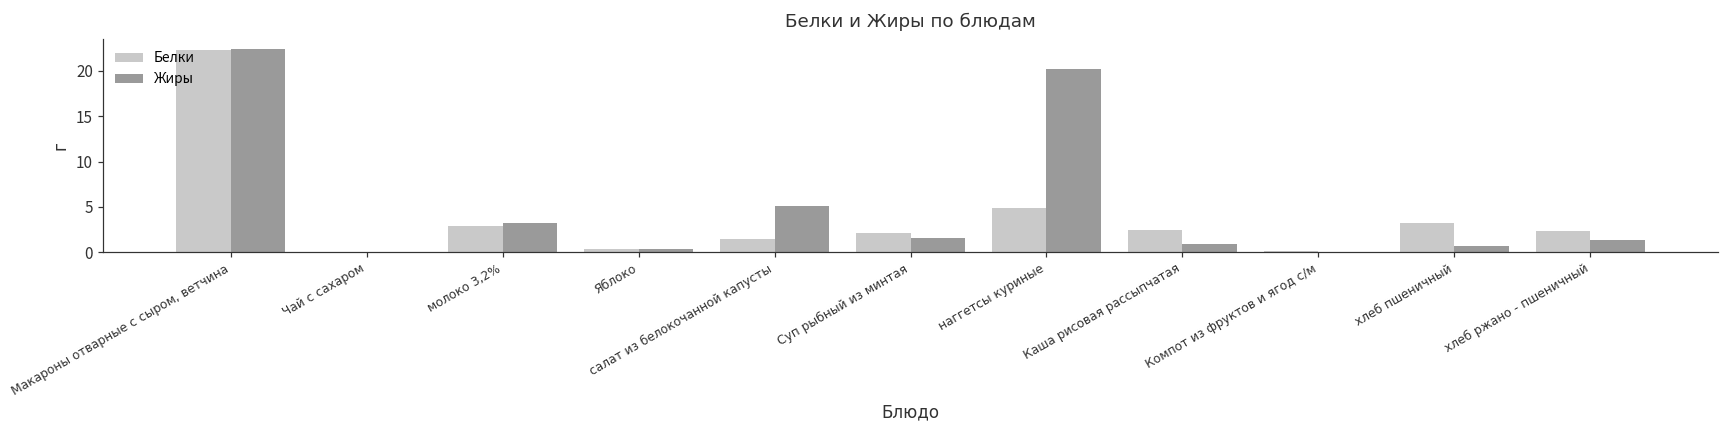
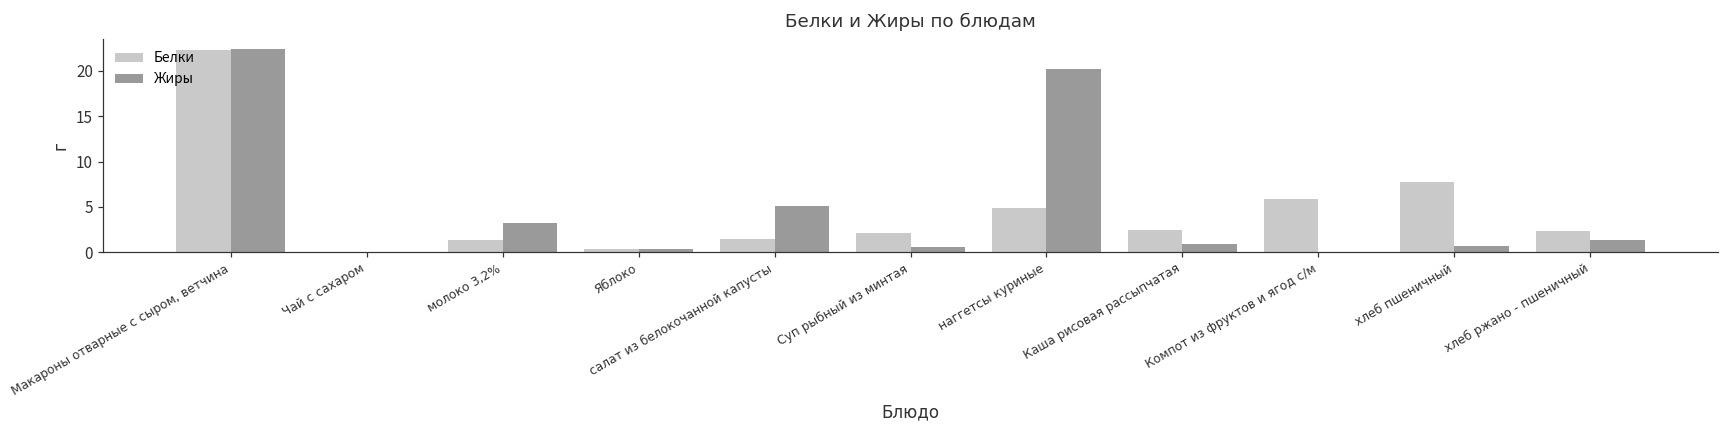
Белки, молоко 3,2%: 3 -> 1
Жиры, Суп рыбный из минтая: 2 -> 1
Белки, Компот из фруктов и ягод с/м: 0 -> 6
Белки, хлеб пшеничный: 3 -> 8
